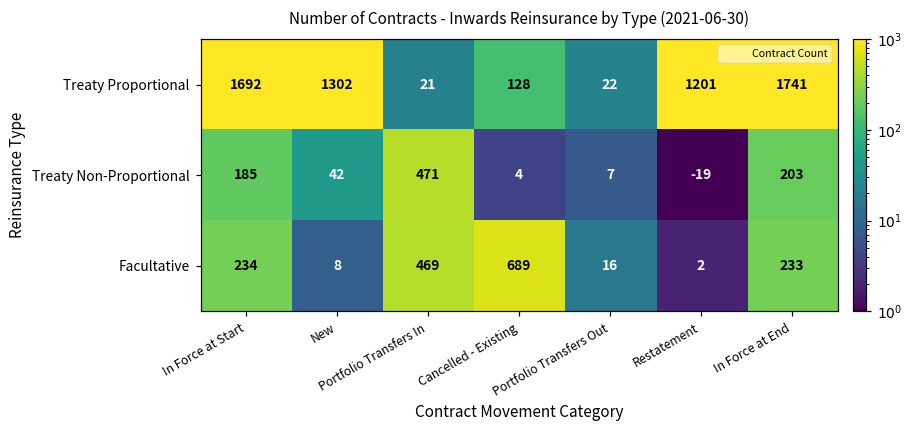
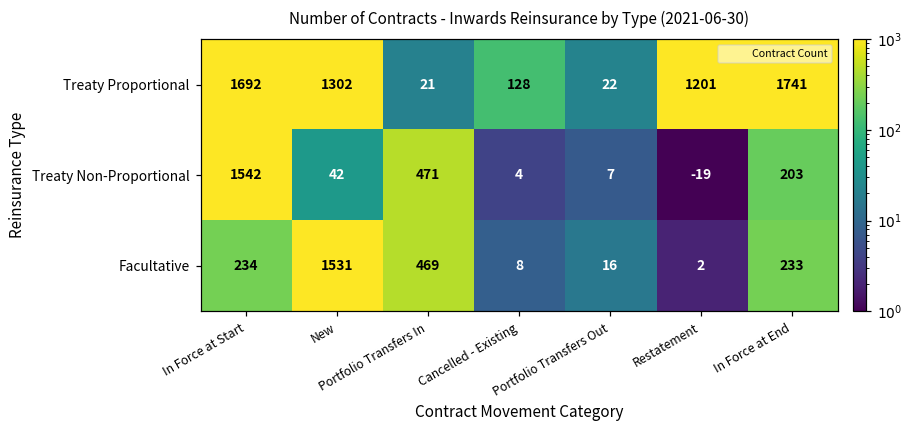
Treaty Non-Proportional, In Force at Start: 185 -> 1542
Facultative, New: 8 -> 1531
Facultative, Cancelled - Existing: 689 -> 8
